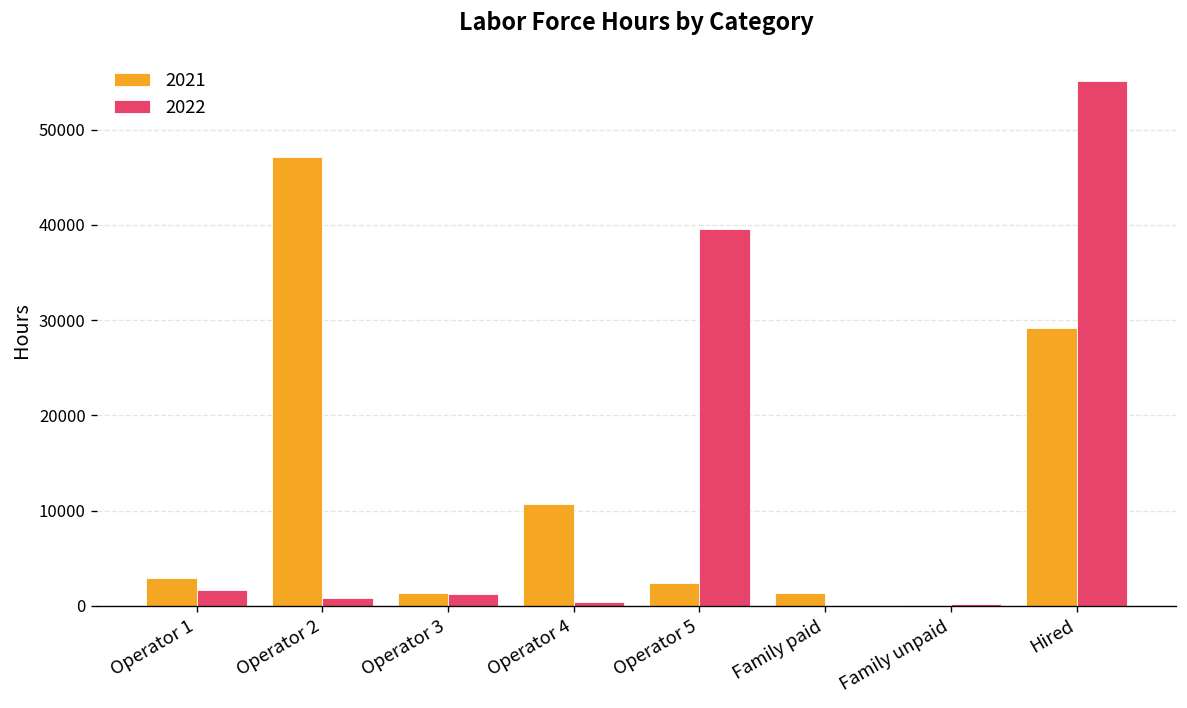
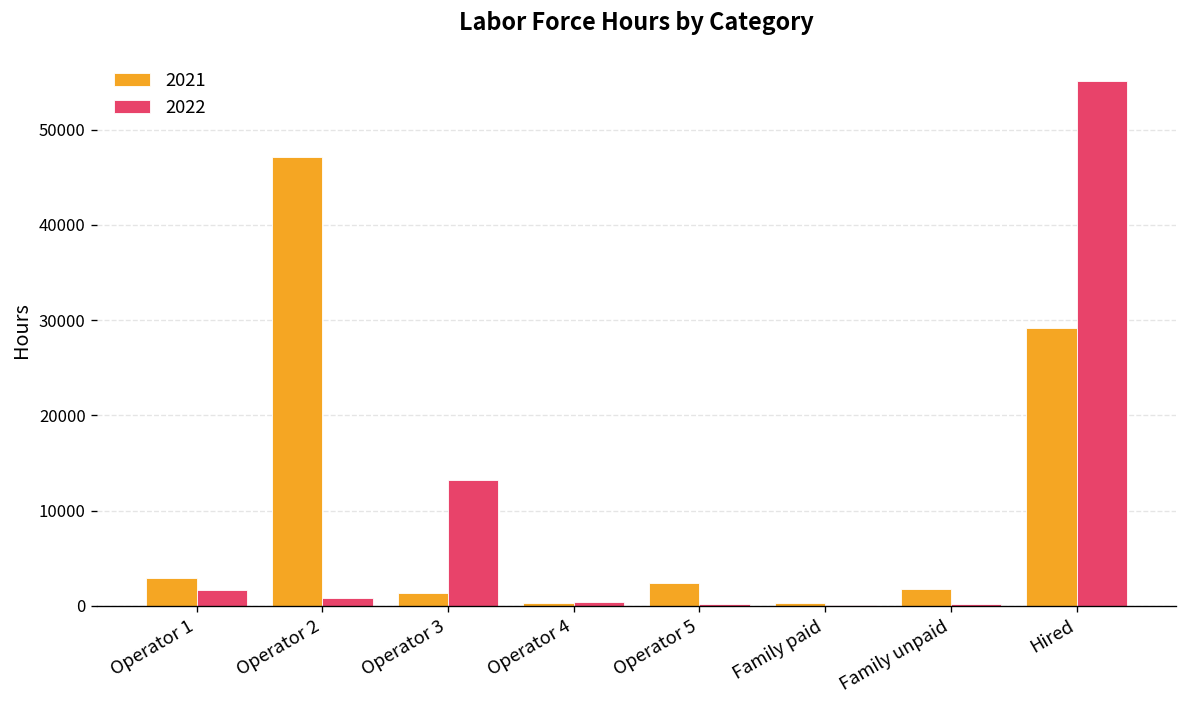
2022, Operator 3: 1000 -> 13000
2021, Operator 4: 11000 -> 0
2022, Operator 5: 40000 -> 0
2021, Family paid: 1000 -> 0
2021, Family unpaid: 0 -> 2000
